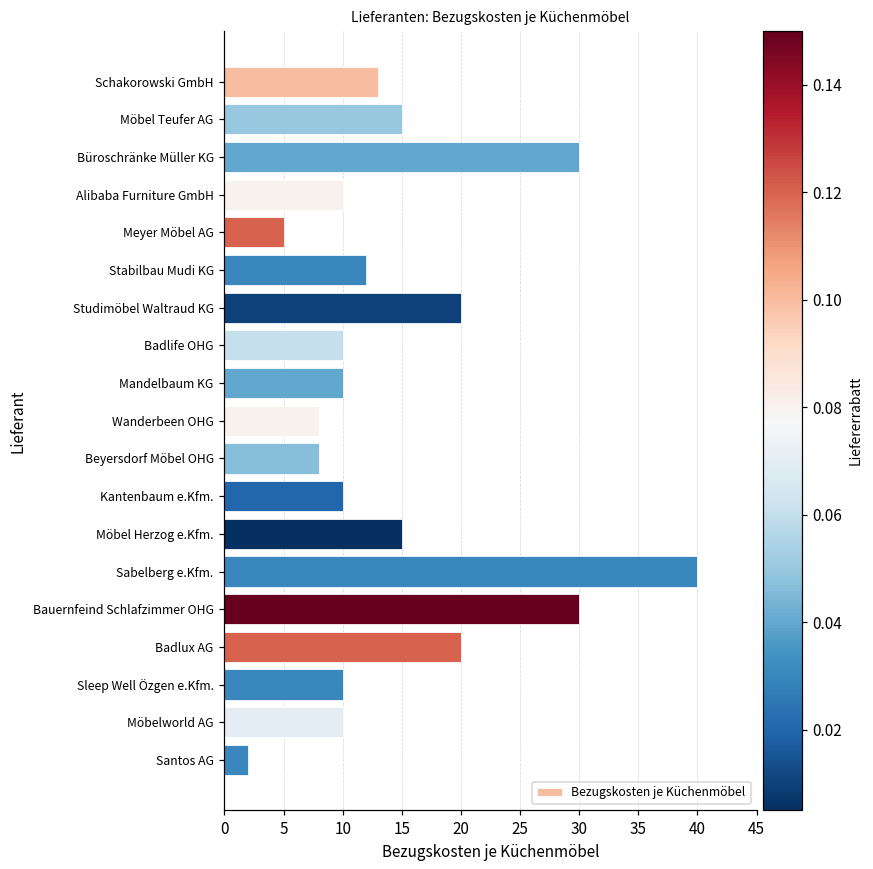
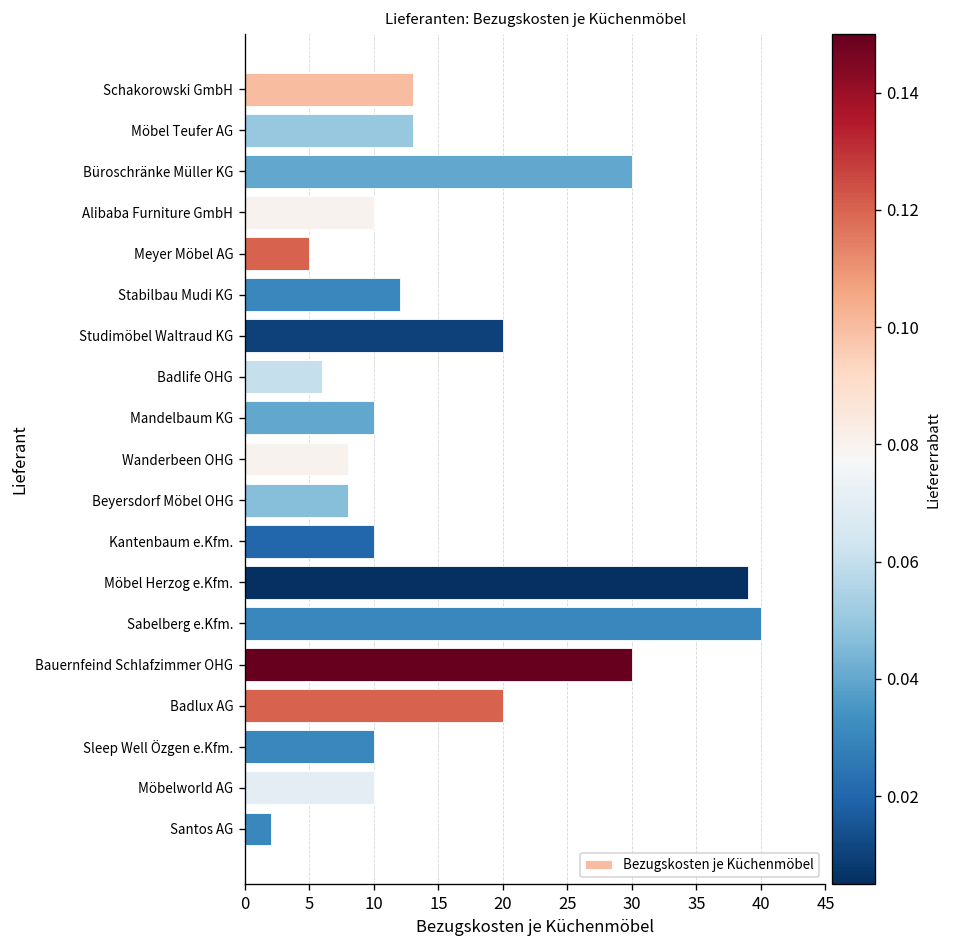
Möbel Teufer AG: 15 -> 13
Badlife OHG: 10 -> 6
Möbel Herzog e.Kfm.: 15 -> 39
